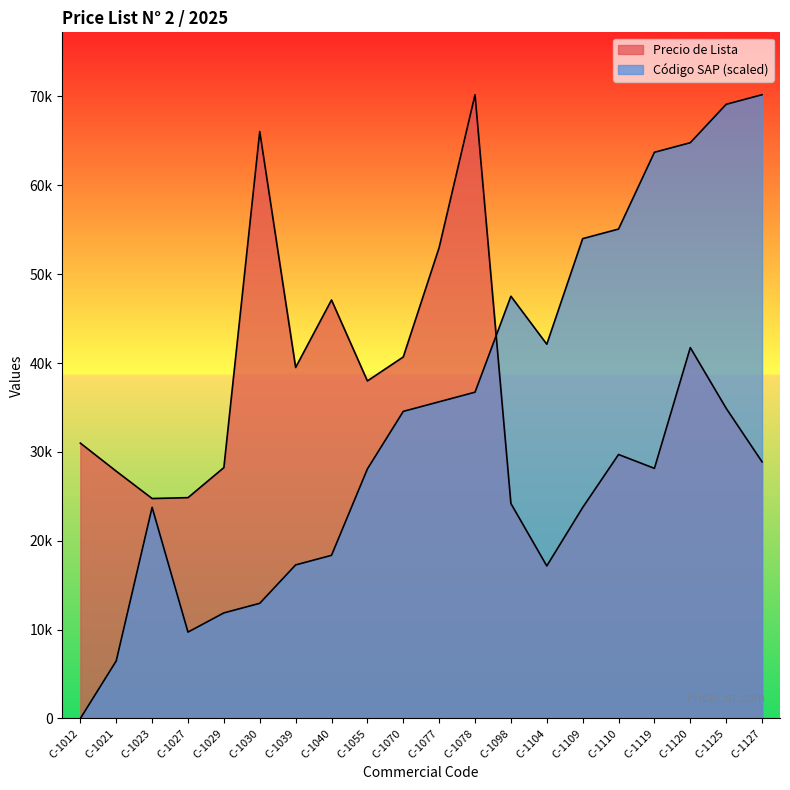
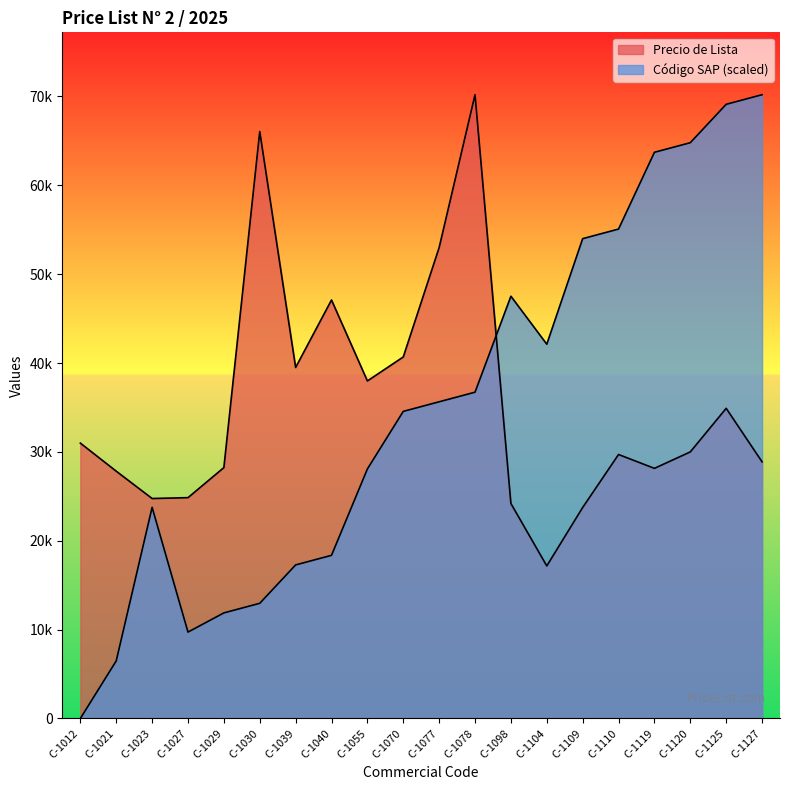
Precio de Lista, C-1120: 42000 -> 30000
